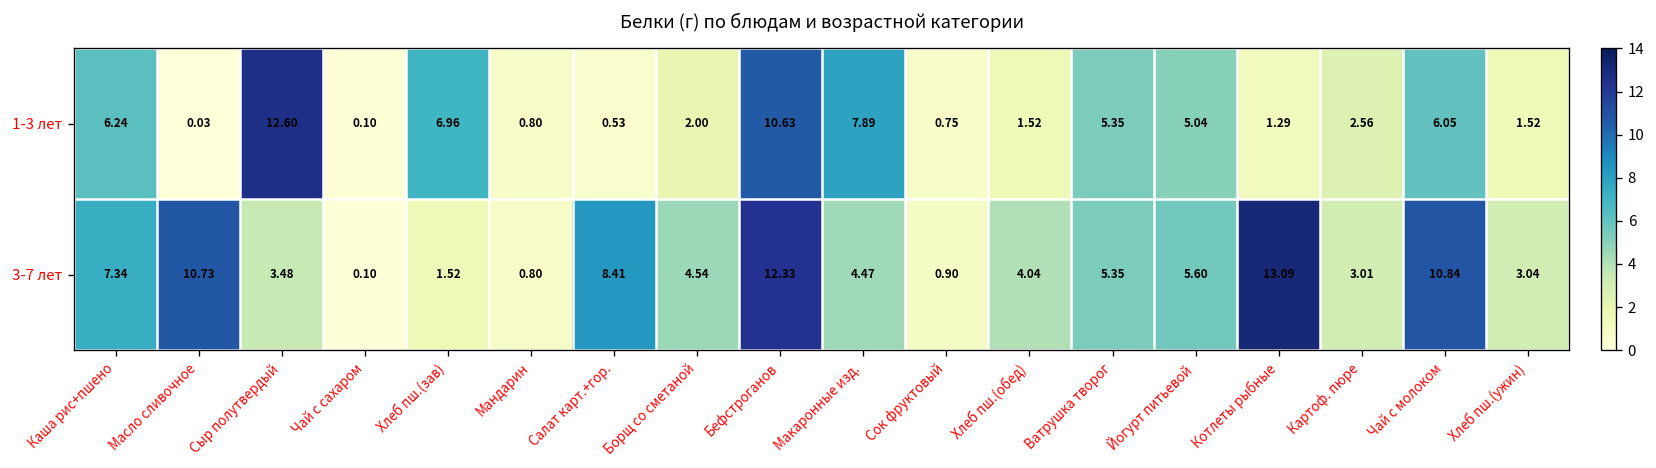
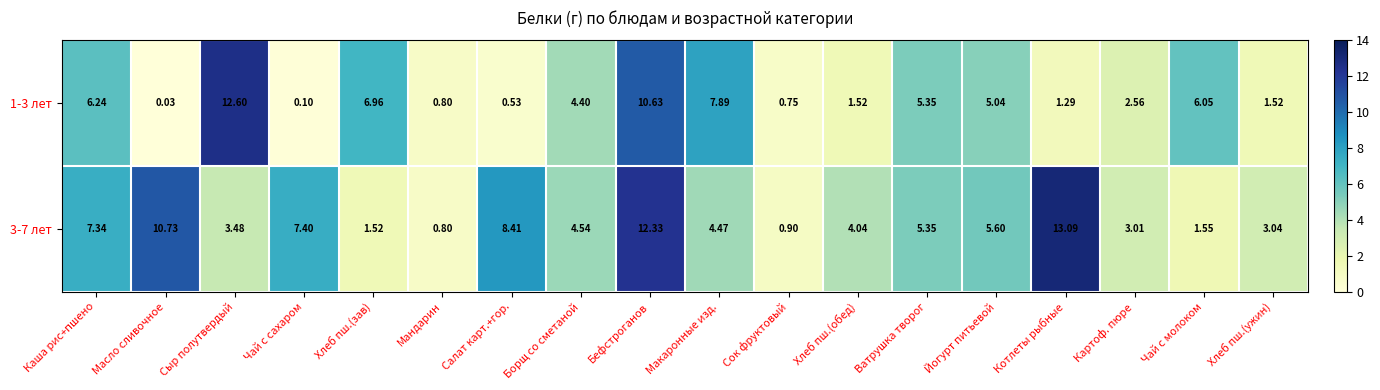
1-3 лет, Борщ со сметаной: 2.00 -> 4.40
3-7 лет, Чай с сахаром: 0.10 -> 7.40
3-7 лет, Чай с молоком: 10.84 -> 1.55
